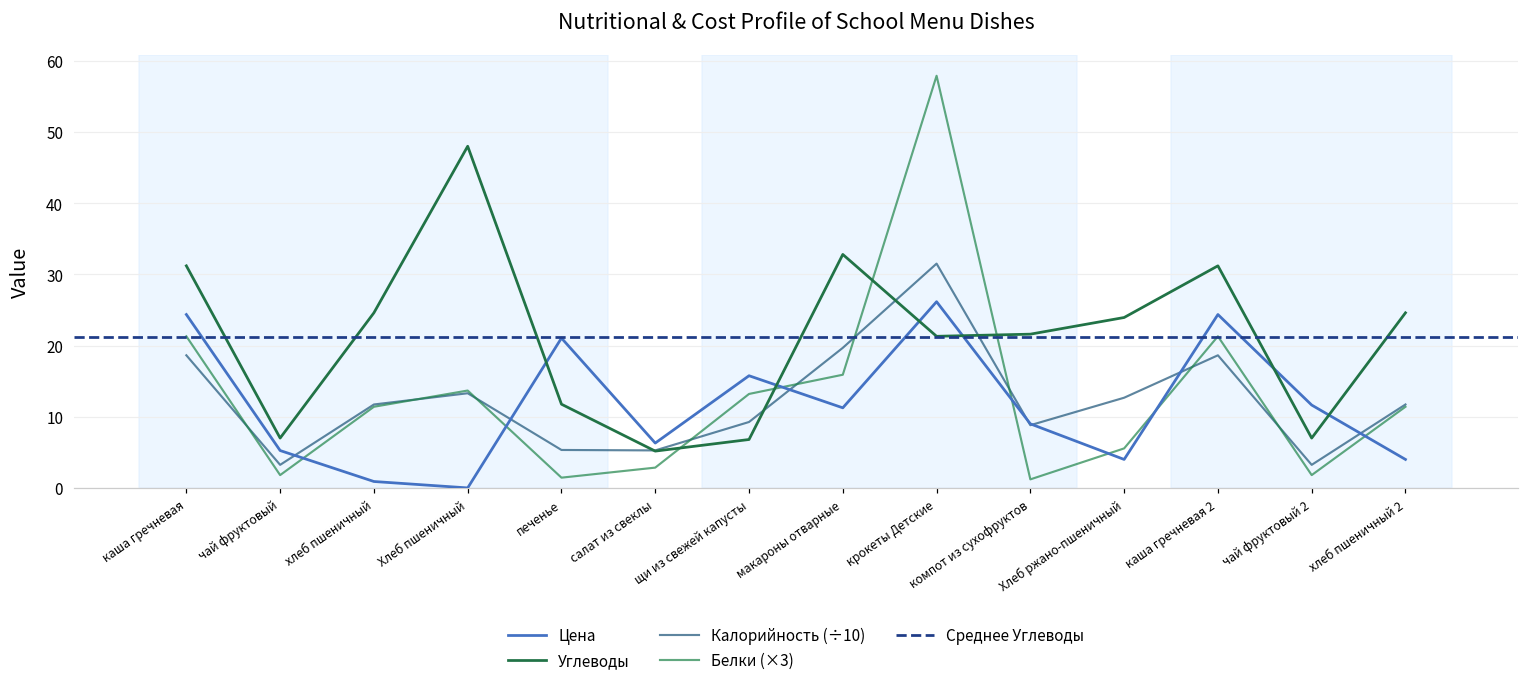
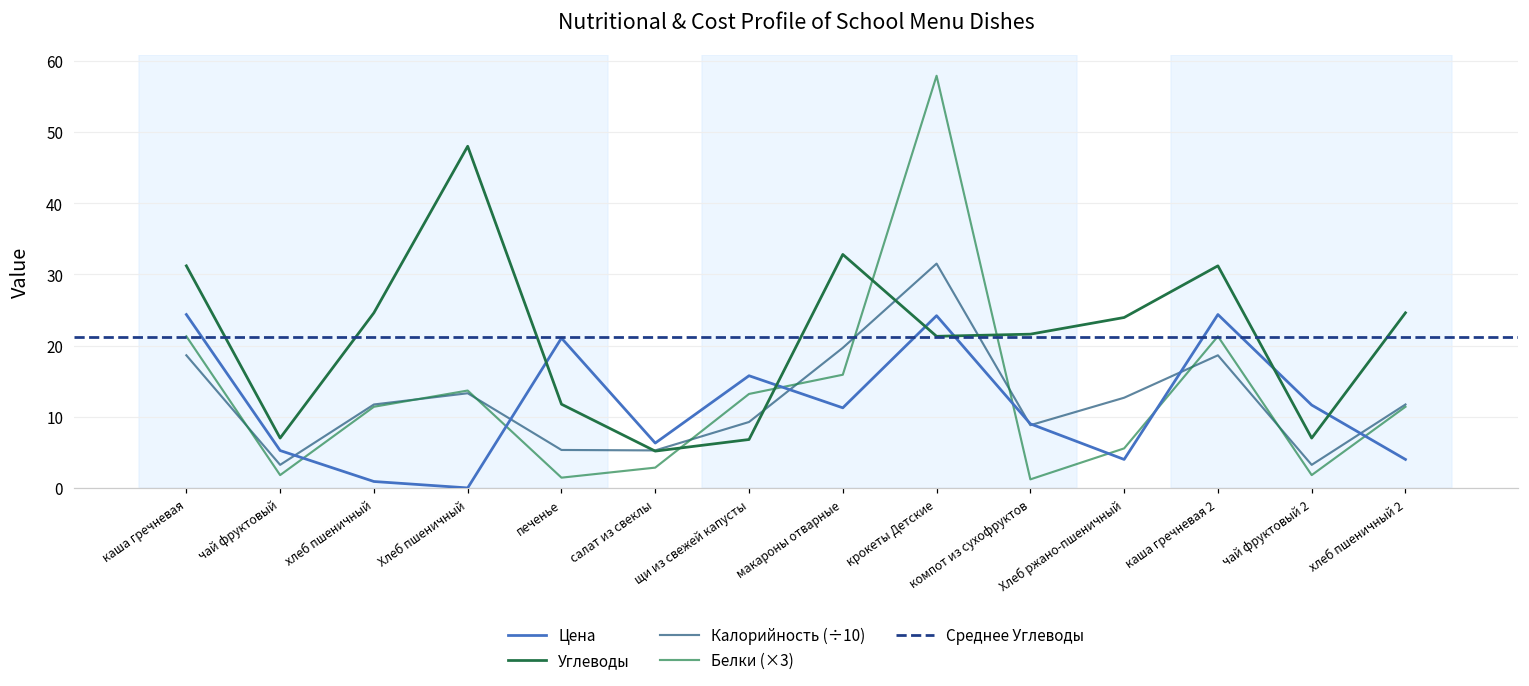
Цена, крокеты Детские: 26 -> 24
